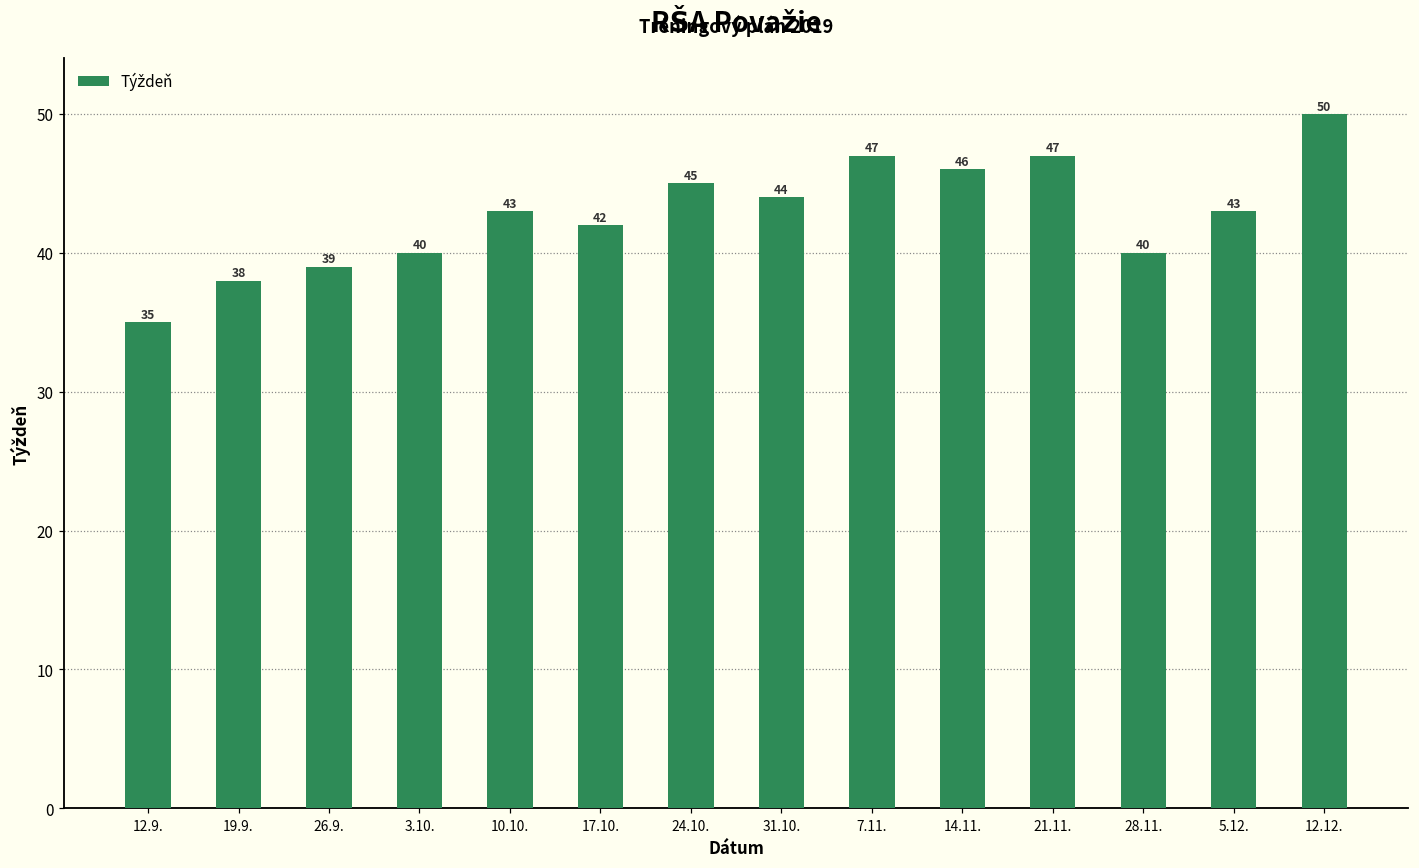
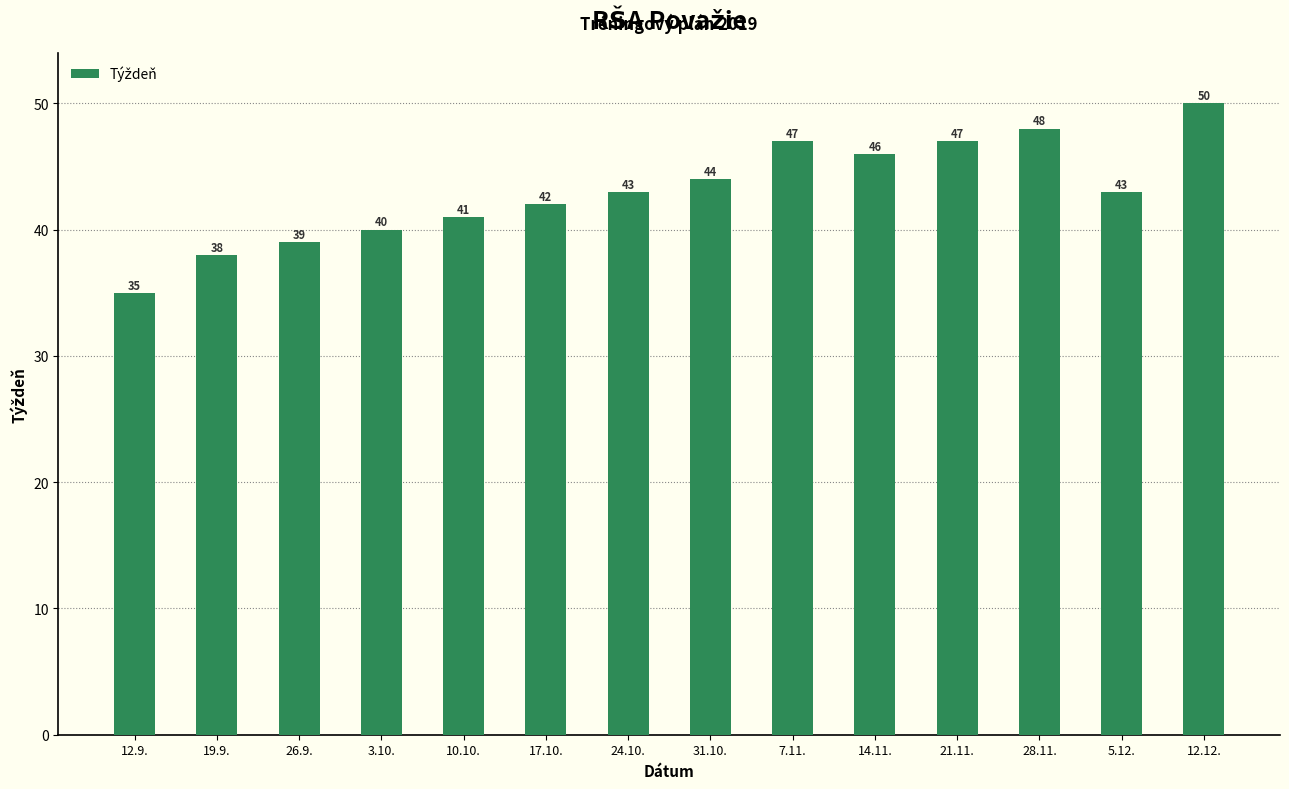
10.10.: 43 -> 41
24.10.: 45 -> 43
28.11.: 40 -> 48
